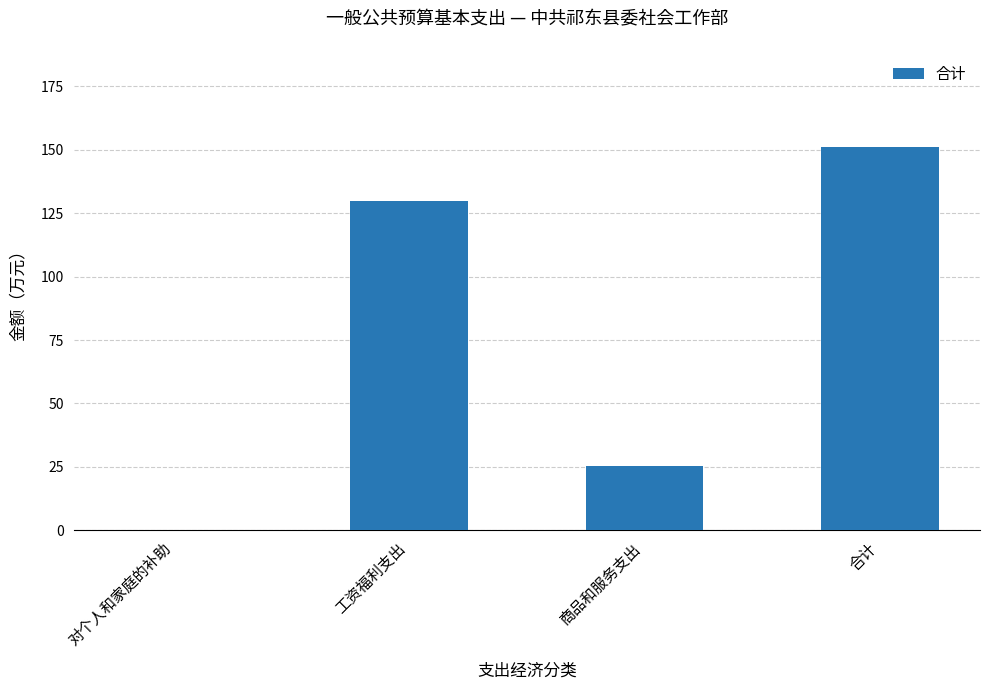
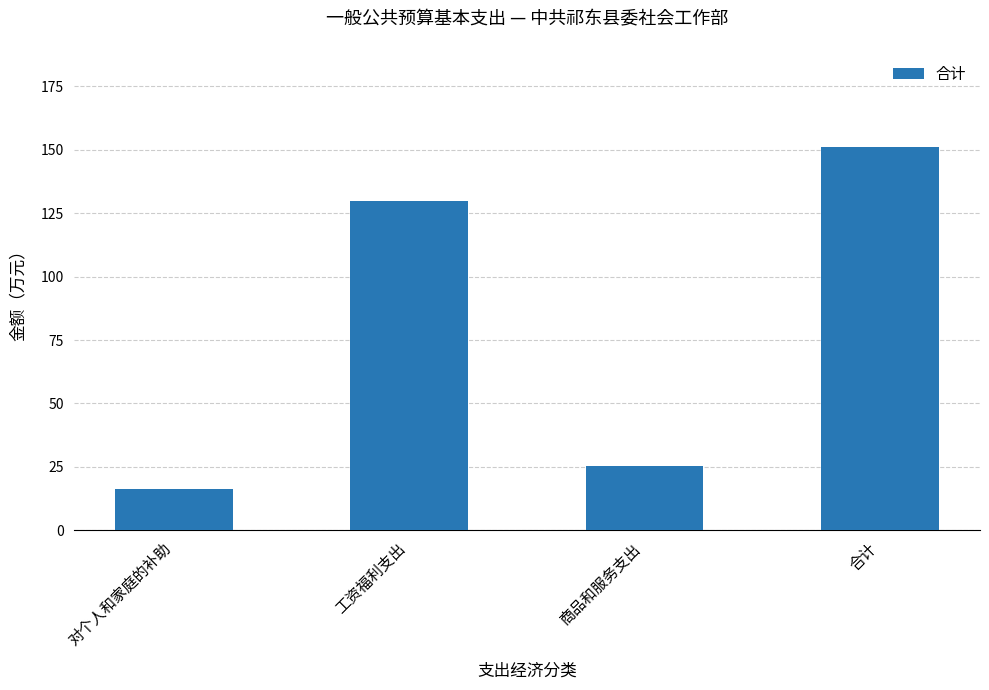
对个人和家庭的补助: 0 -> 16
